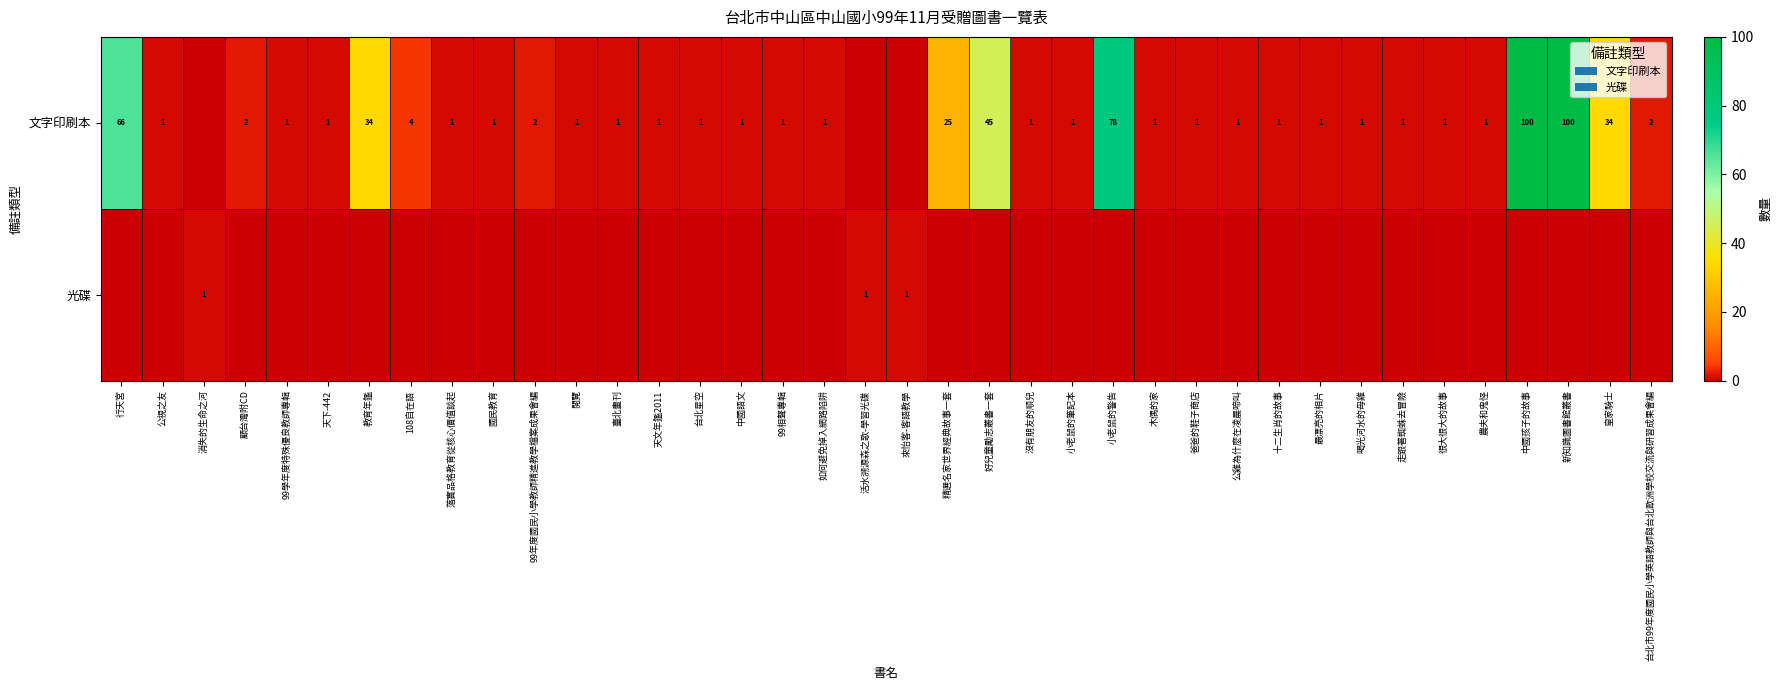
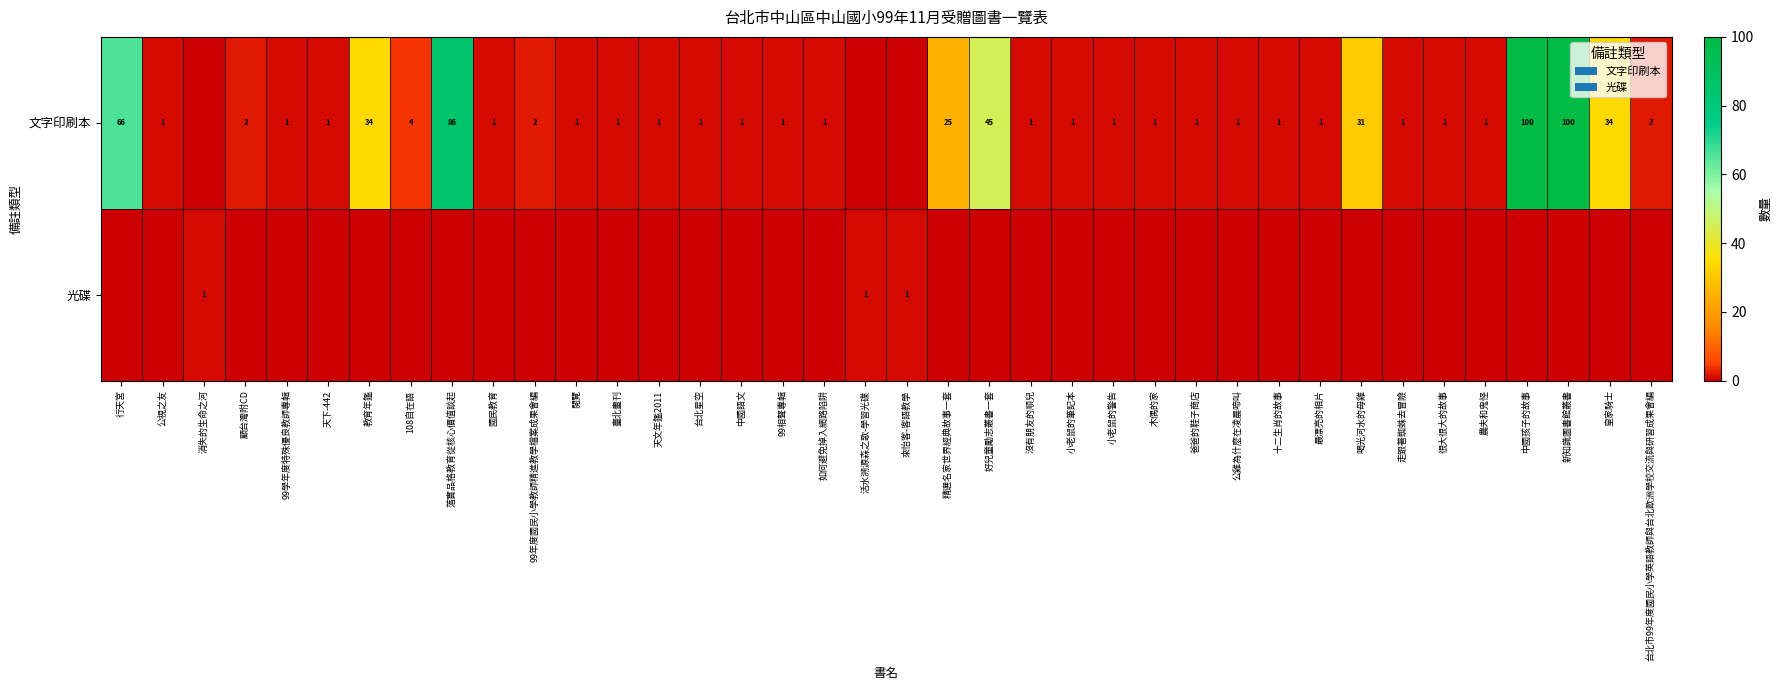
文字印刷本, 落實品格教育從核心價值談起: 1 -> 86
文字印刷本, 小老鼠的警告: 78 -> 1
文字印刷本, 喝光河水的母雞: 1 -> 31
